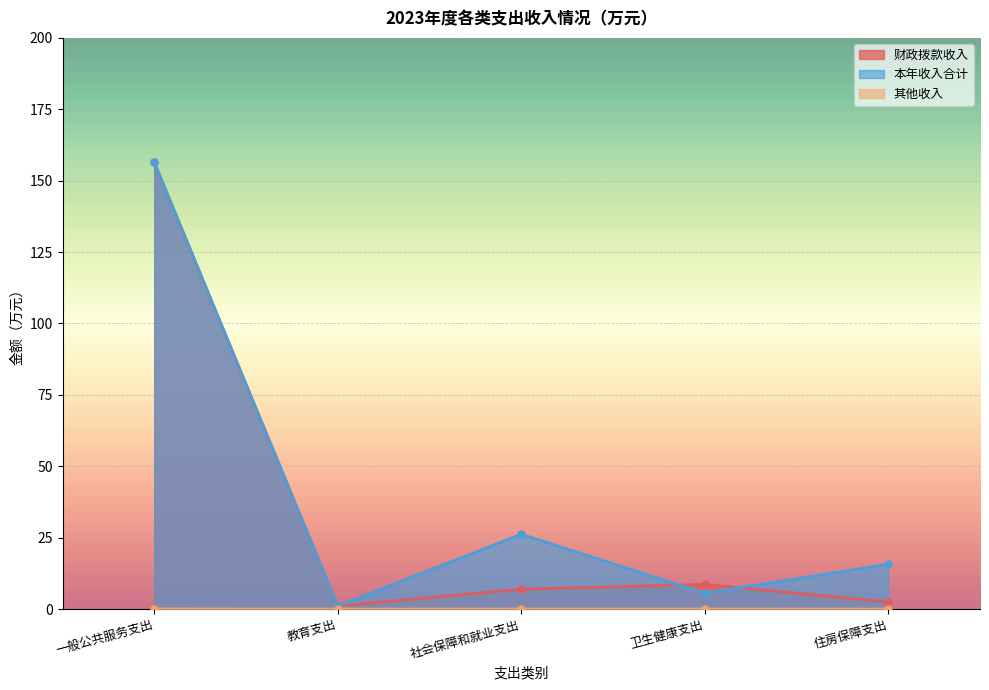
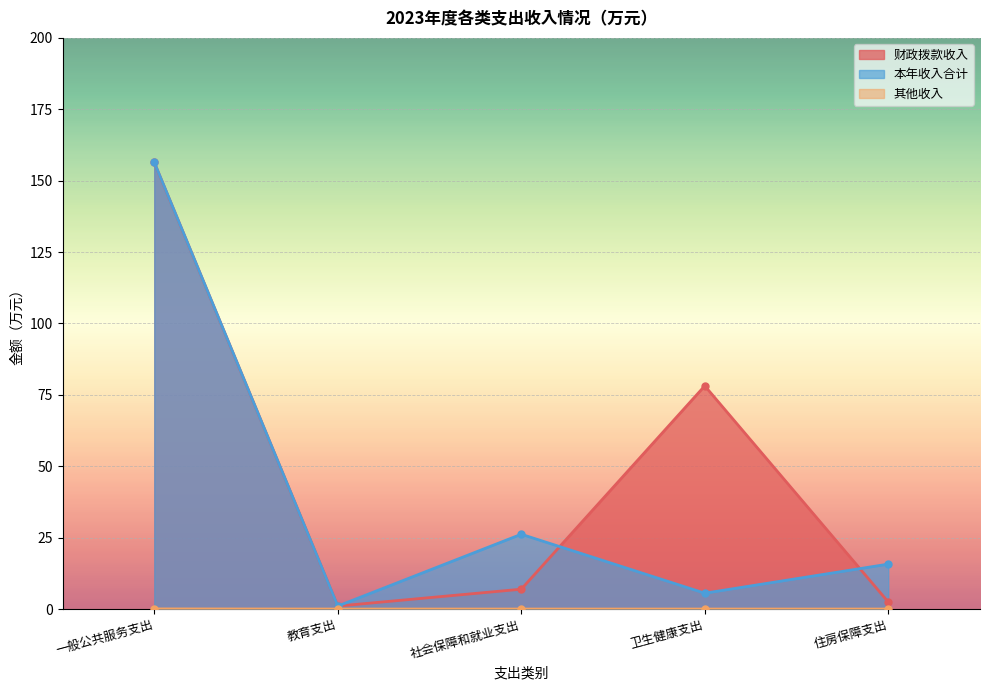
财政拨款收入, 卫生健康支出: 9 -> 78
